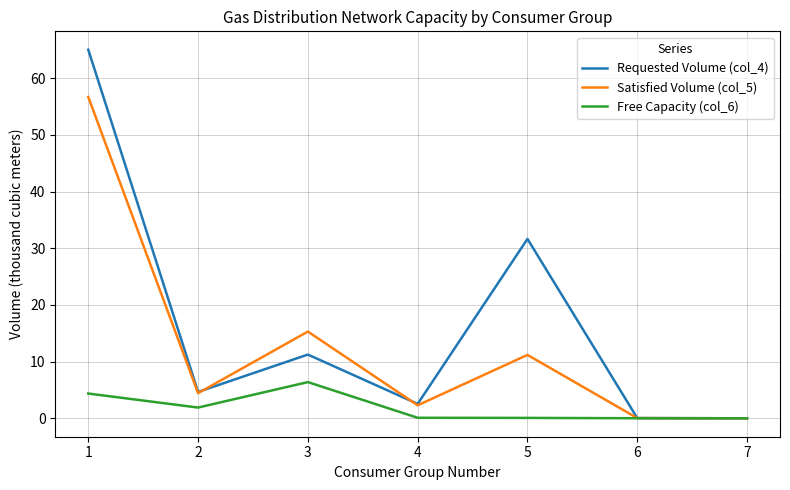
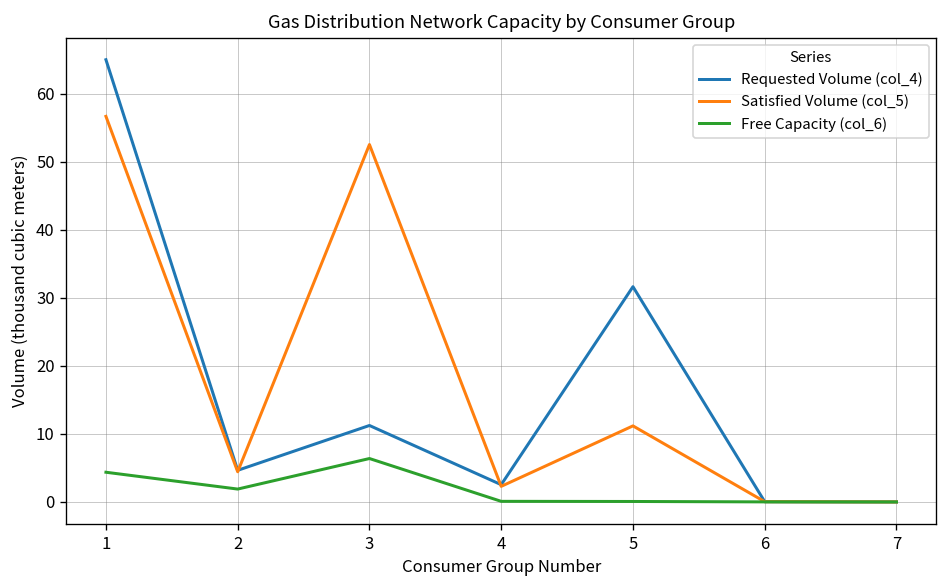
Satisfied Volume (col_5), 3: 15 -> 53
